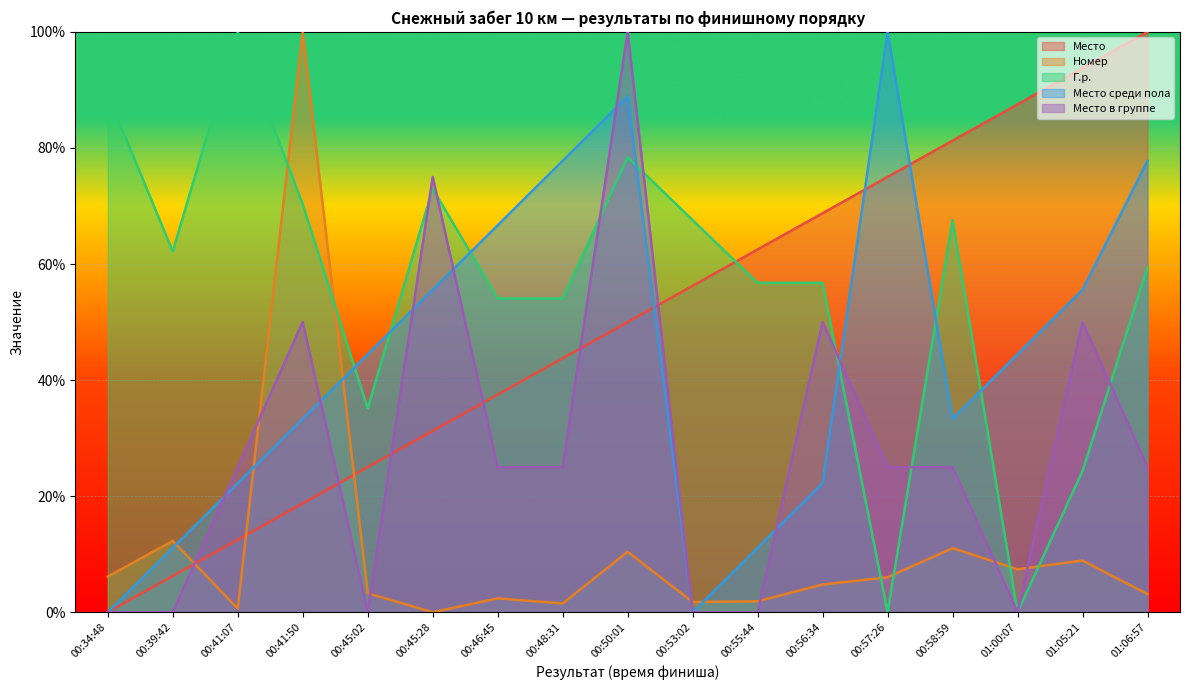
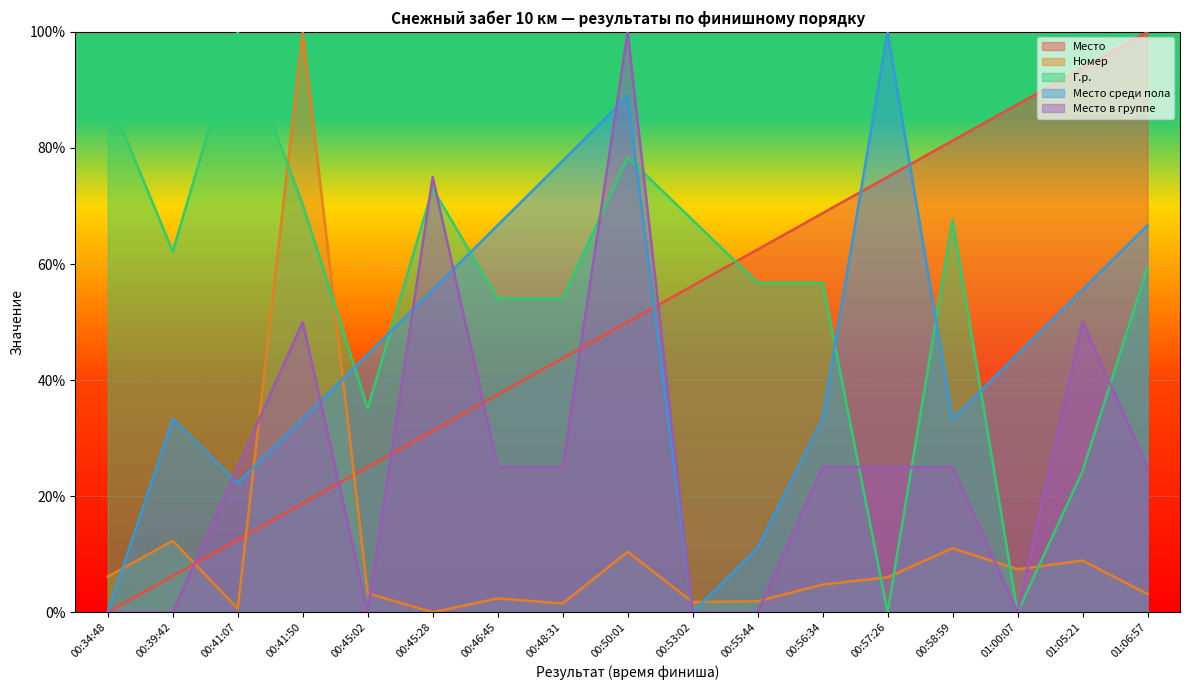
Место среди пола, 00:39:42: 11% -> 33%
Место среди пола, 00:56:34: 22% -> 33%
Место в группе, 00:56:34: 50% -> 25%
Место среди пола, 01:06:57: 78% -> 67%
